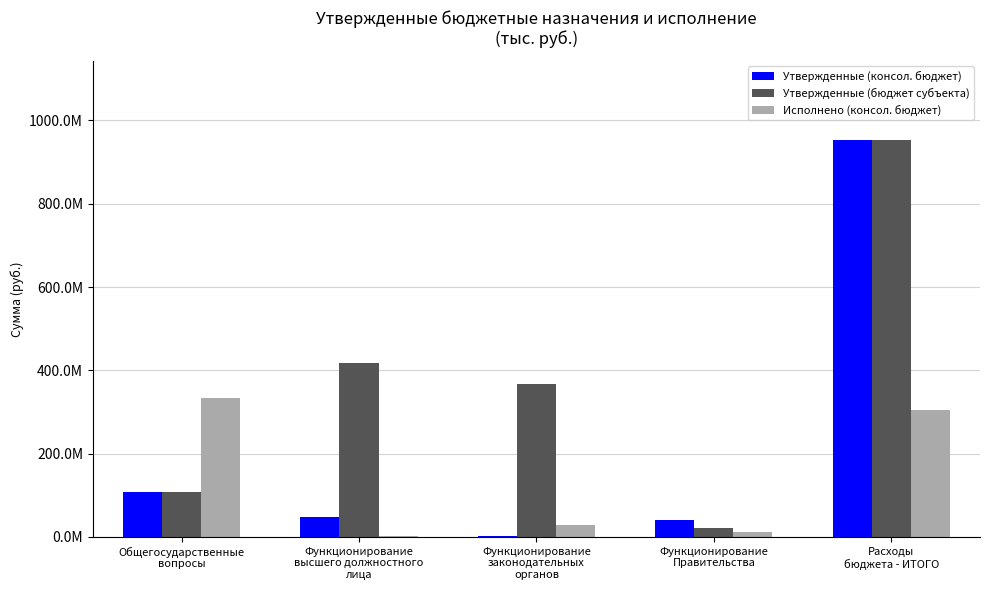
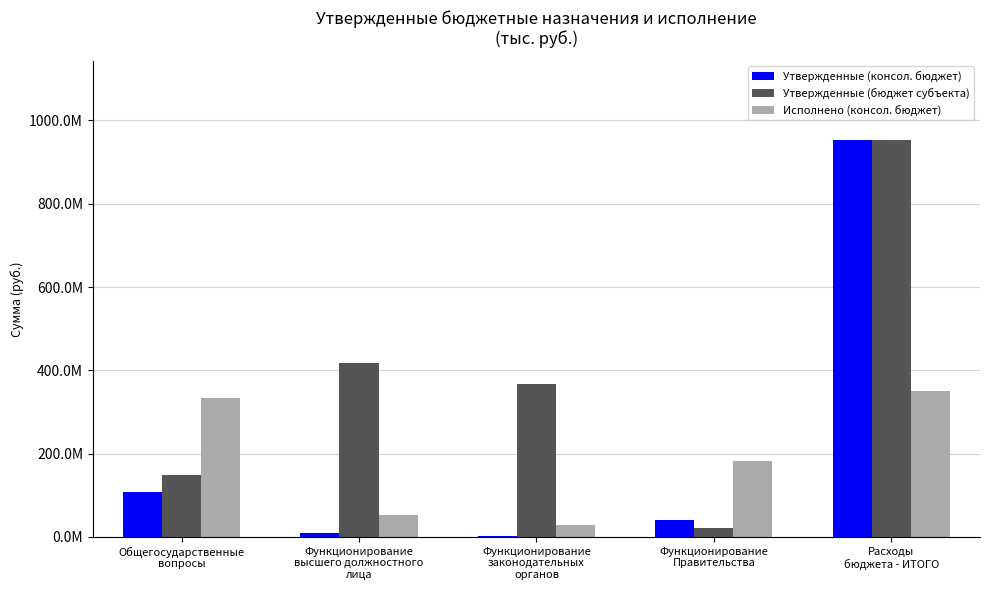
Утвержденные (бюджет субъекта), Общегосударственные вопросы: 110000000 -> 150000000
Утвержденные (консол. бюджет), Функционирование высшего должностного лица: 50000000 -> 10000000
Исполнено (консол. бюджет), Функционирование высшего должностного лица: 0 -> 50000000
Исполнено (консол. бюджет), Функционирование Правительства: 10000000 -> 180000000
Исполнено (консол. бюджет), Расходы бюджета - ИТОГО: 300000000 -> 350000000
